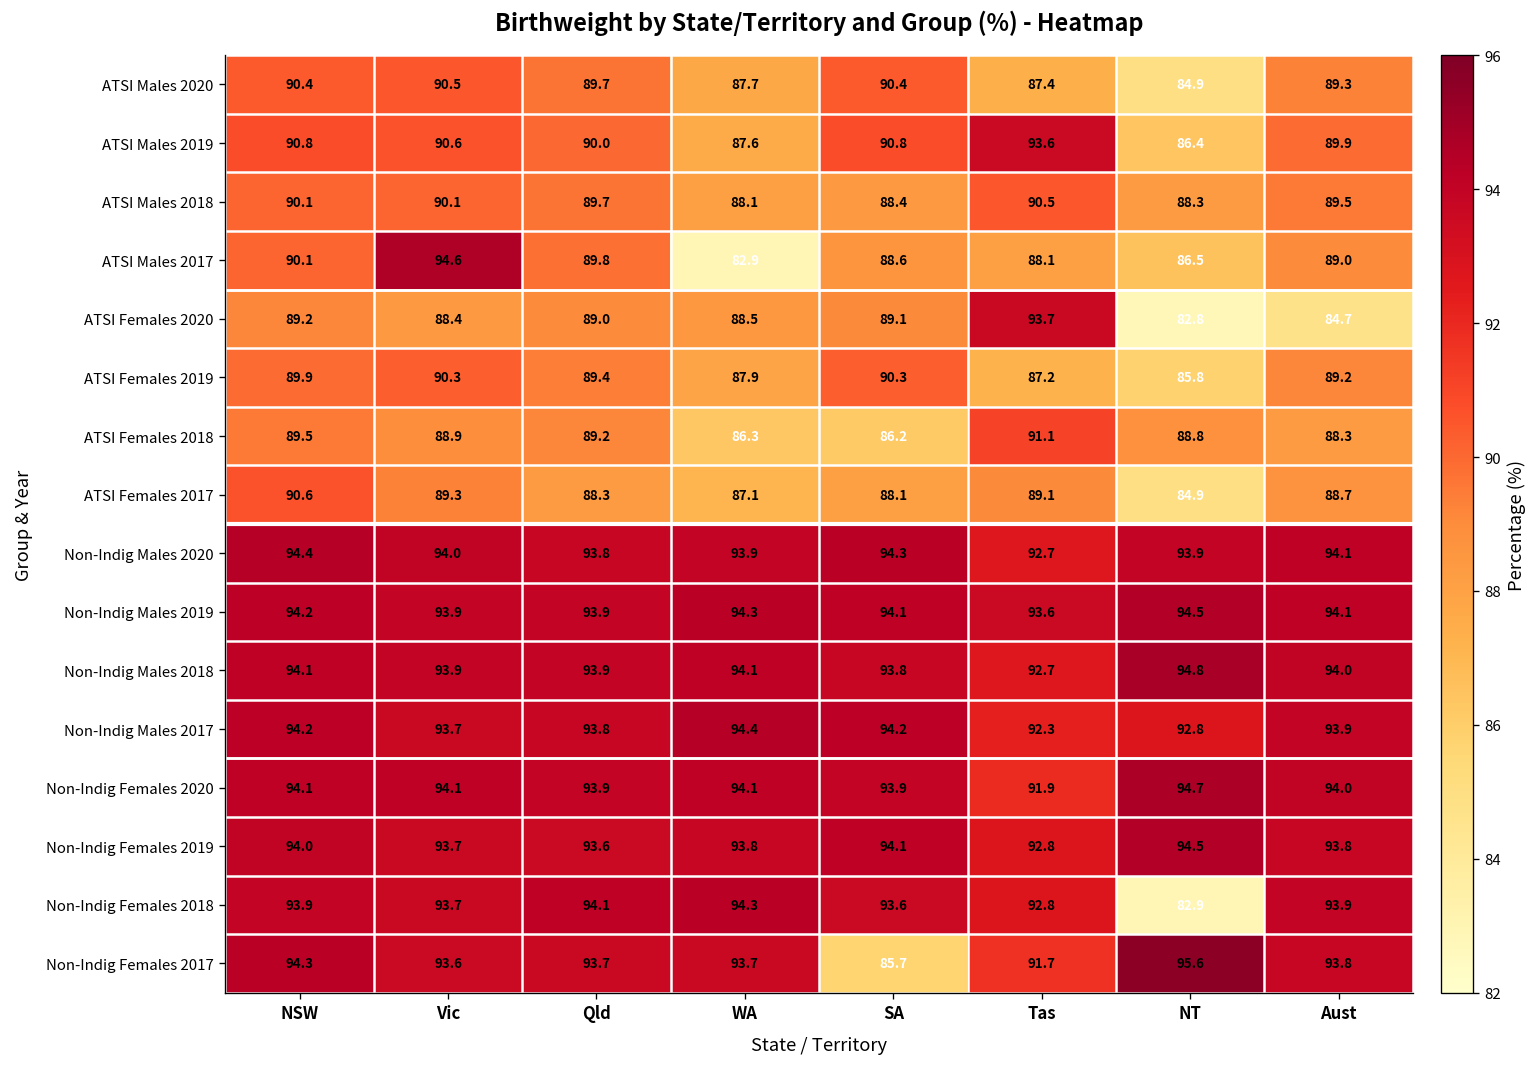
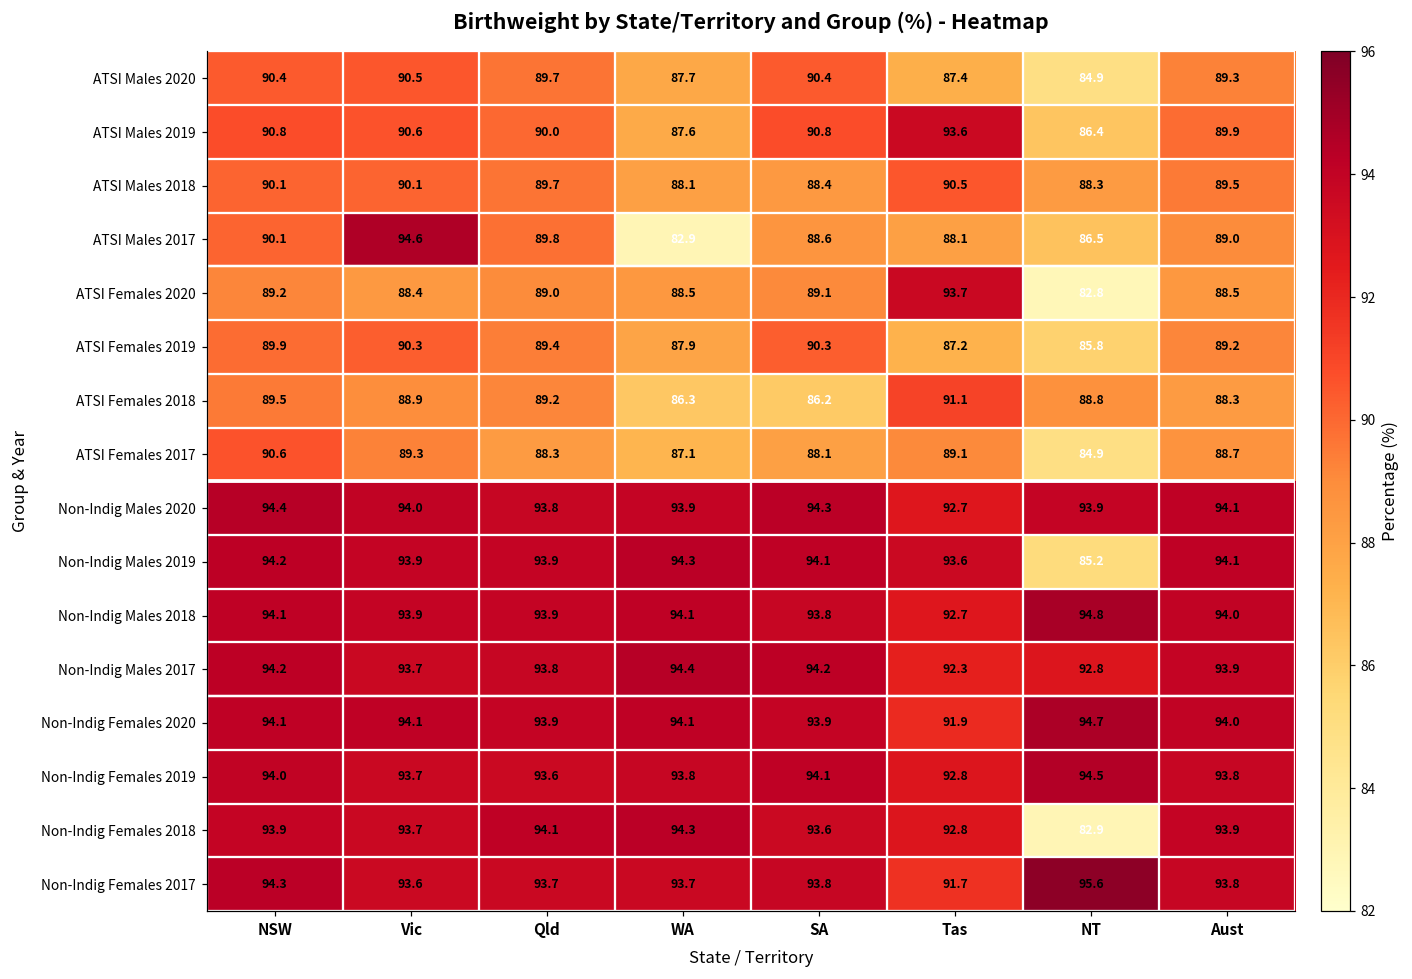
ATSI Females 2020, Aust: 84.7 -> 88.5
Non-Indig Males 2019, NT: 94.5 -> 85.2
Non-Indig Females 2017, SA: 85.7 -> 93.8
